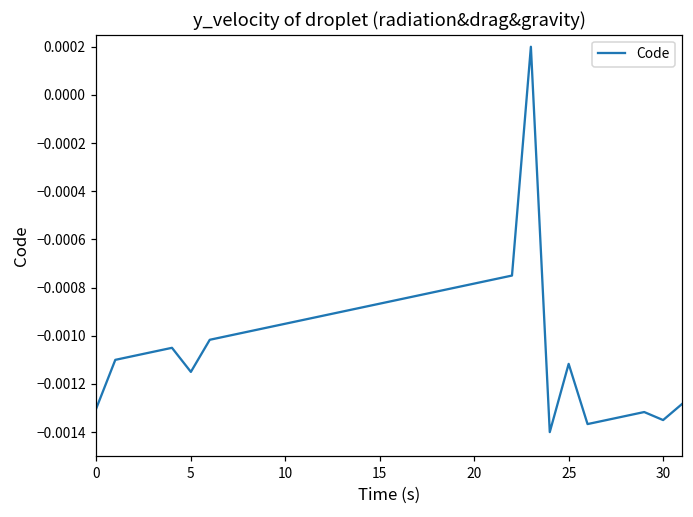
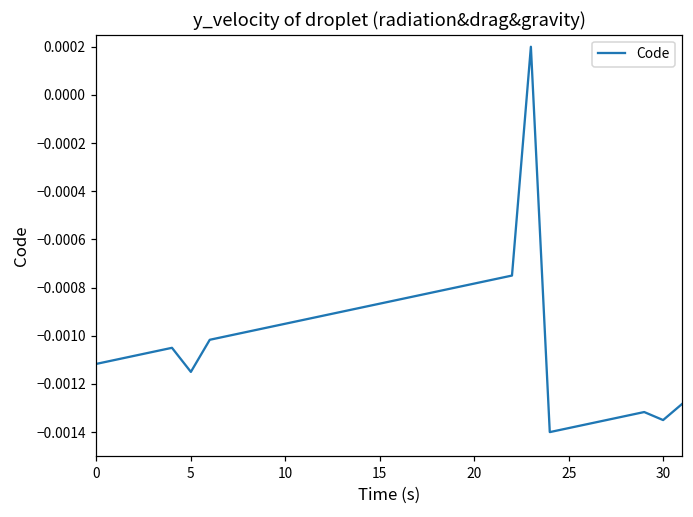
0: -0.00130 -> -0.00112
25: -0.00112 -> -0.00138
